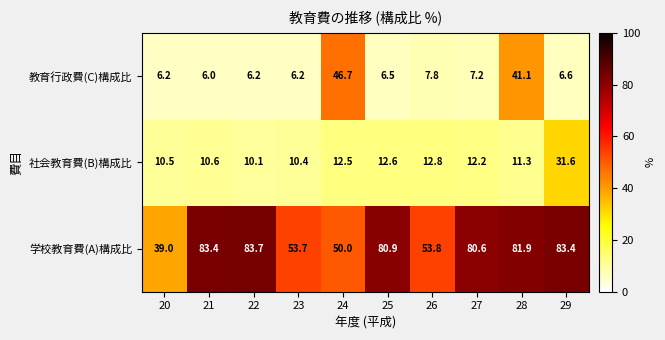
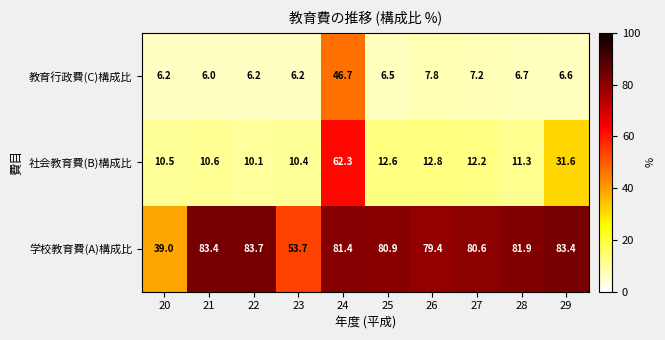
教育行政費(C)構成比, 28: 41.1 -> 6.7
社会教育費(B)構成比, 24: 12.5 -> 62.3
学校教育費(A)構成比, 24: 50.0 -> 81.4
学校教育費(A)構成比, 26: 53.8 -> 79.4
